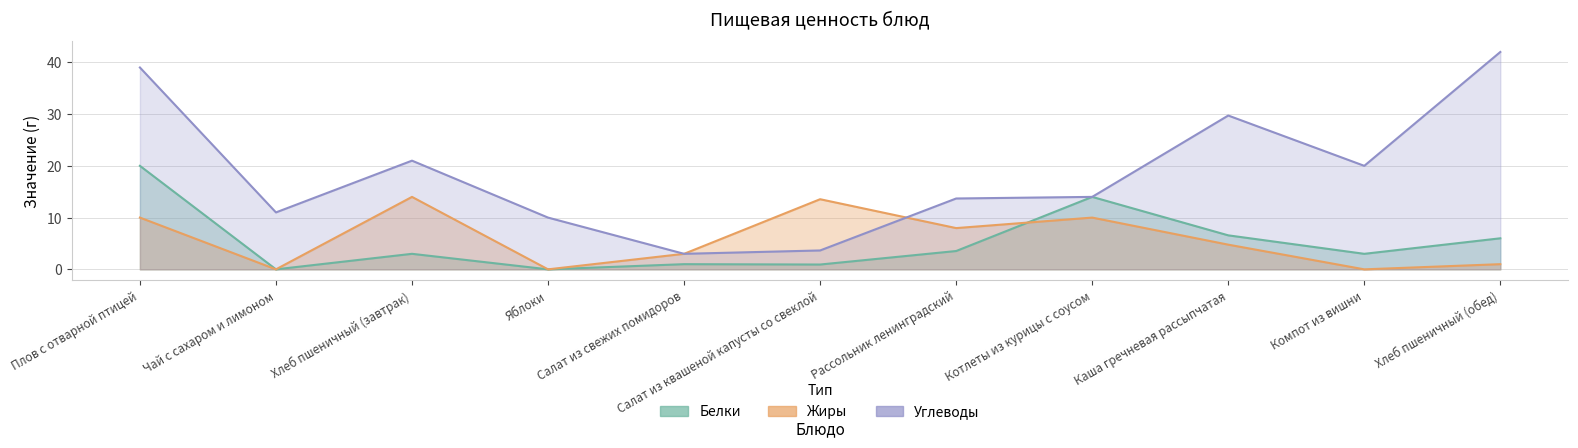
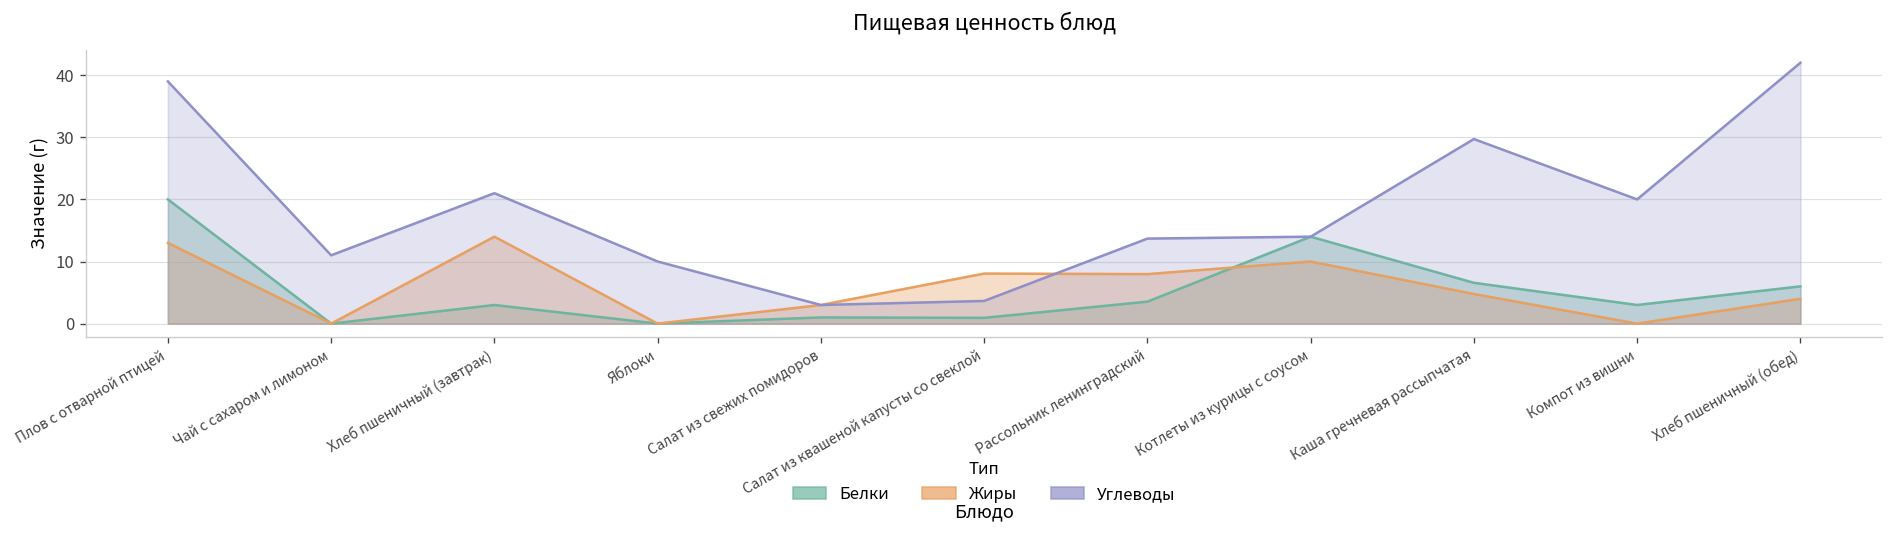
Жиры, Плов с отварной птицей: 10 -> 13
Жиры, Салат из квашеной капусты со свеклой: 14 -> 8
Жиры, Хлеб пшеничный (обед): 1 -> 4
